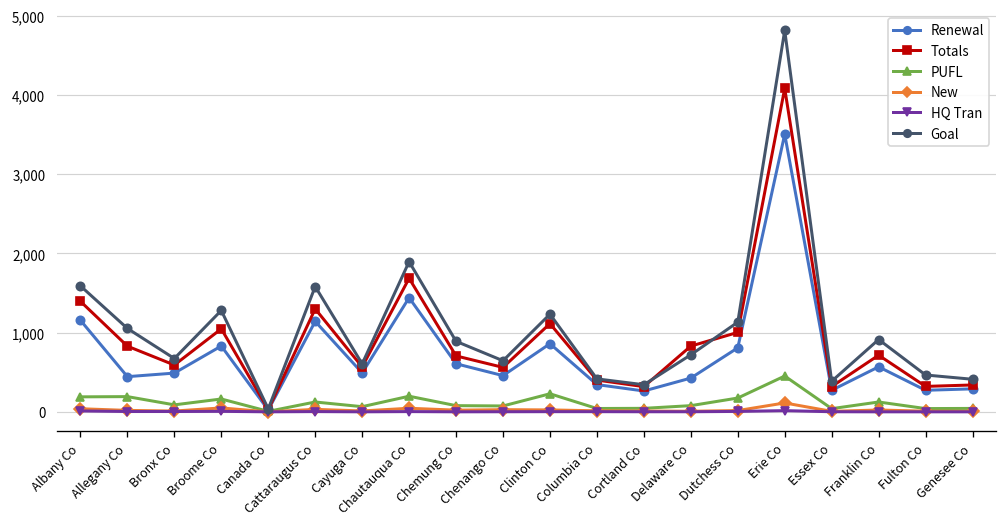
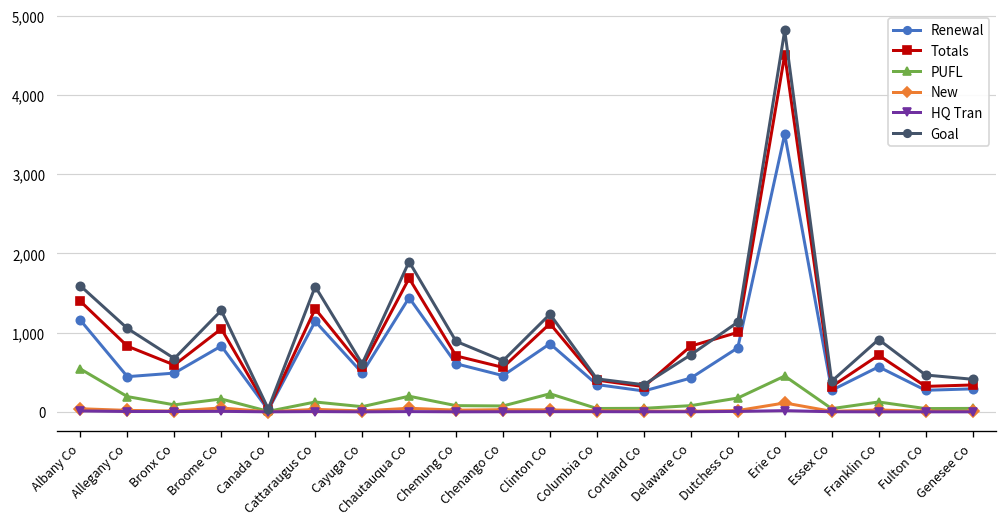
PUFL, Albany Co: 200 -> 500
Totals, Erie Co: 4,100 -> 4,500
